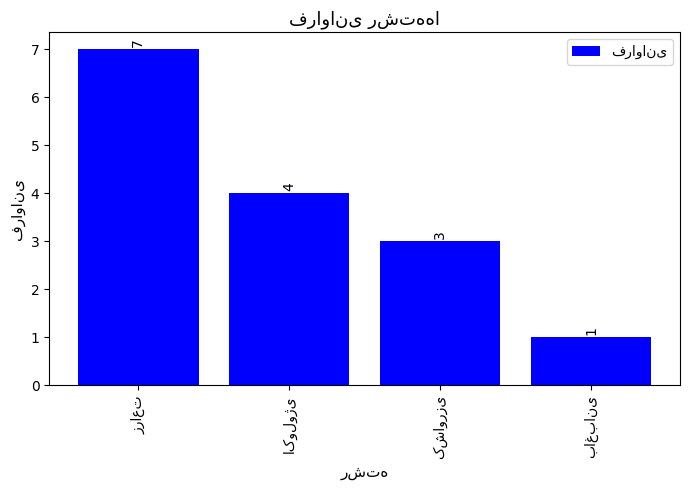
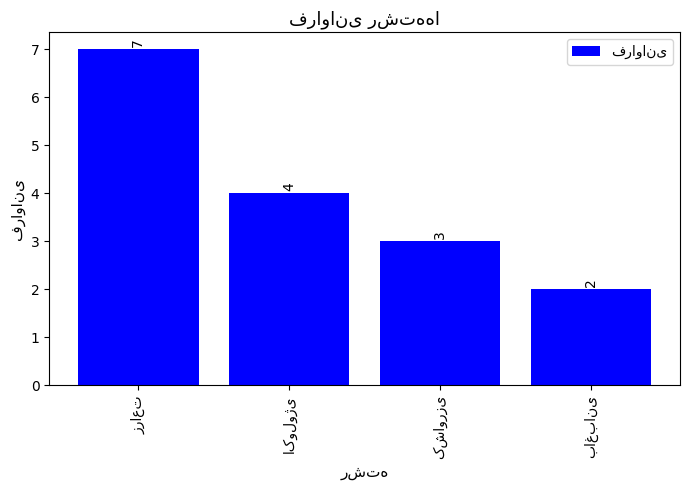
باغبانی: 1 -> 2
